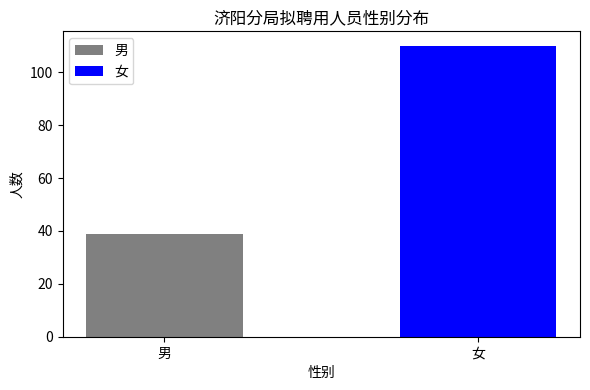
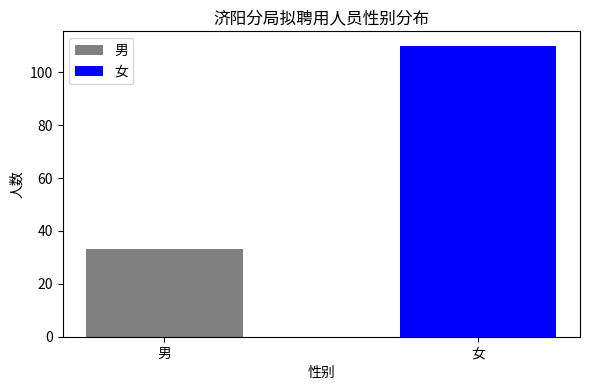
男: 39 -> 33
